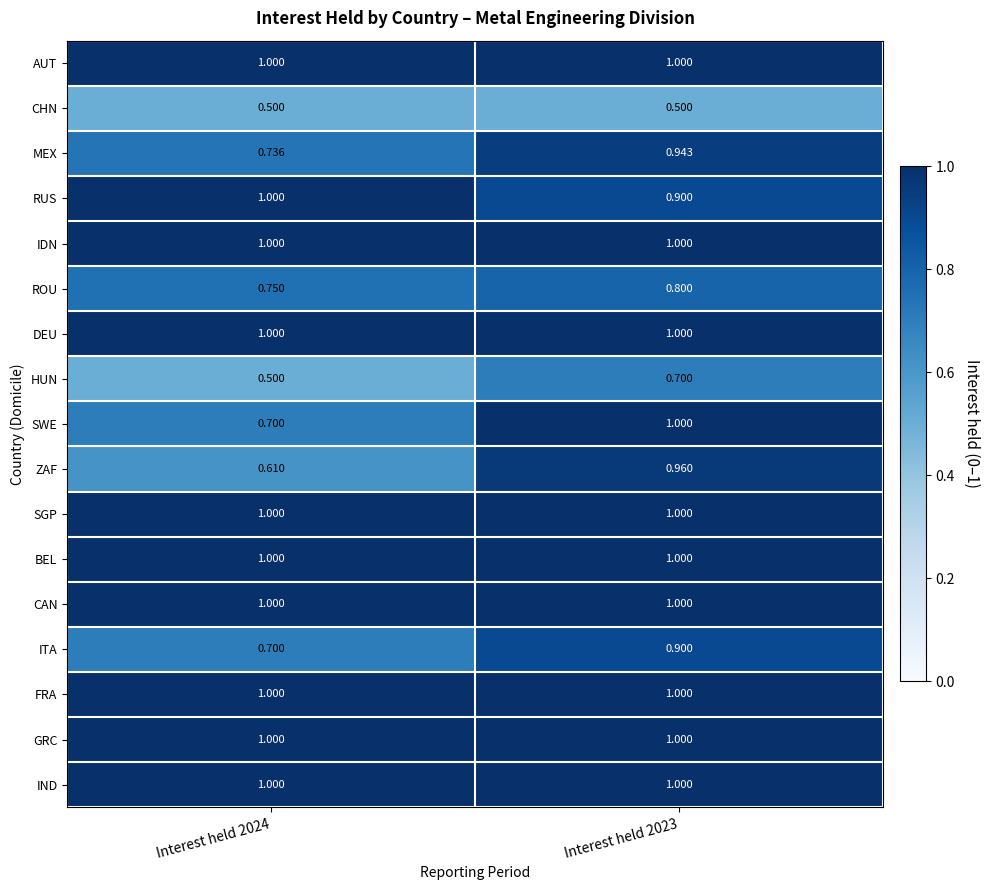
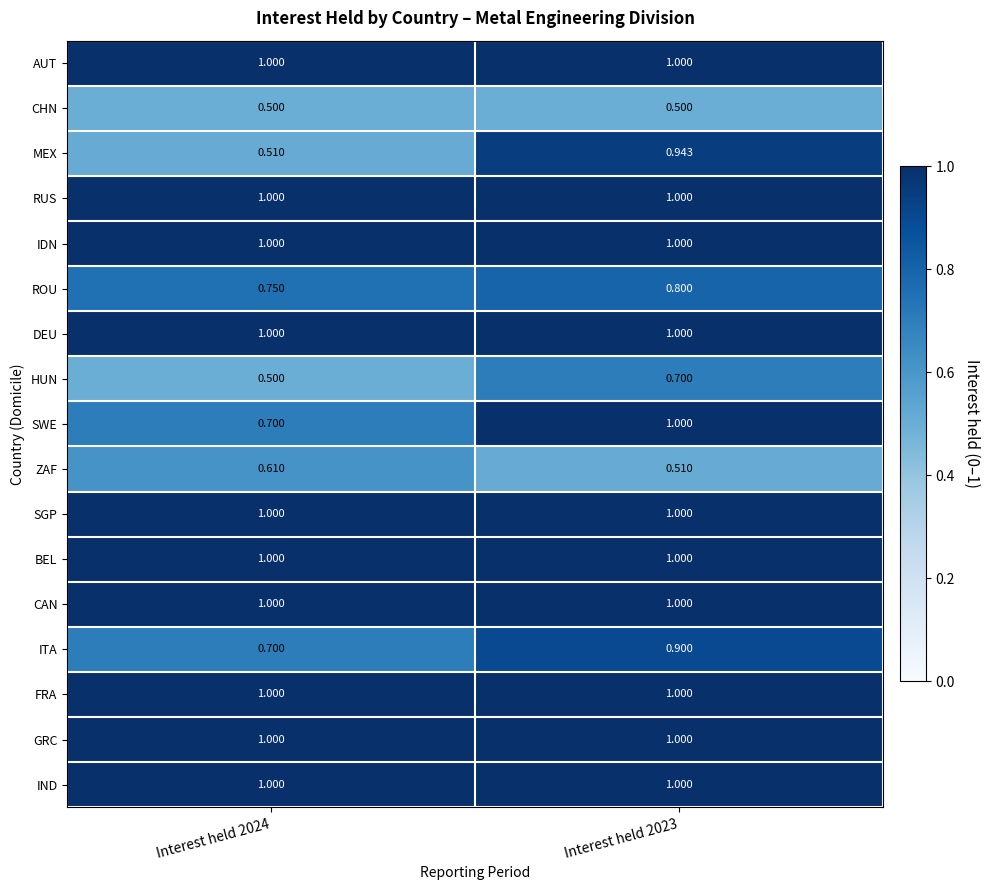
MEX, Interest held 2024: 0.736 -> 0.510
RUS, Interest held 2023: 0.900 -> 1.000
ZAF, Interest held 2023: 0.960 -> 0.510
